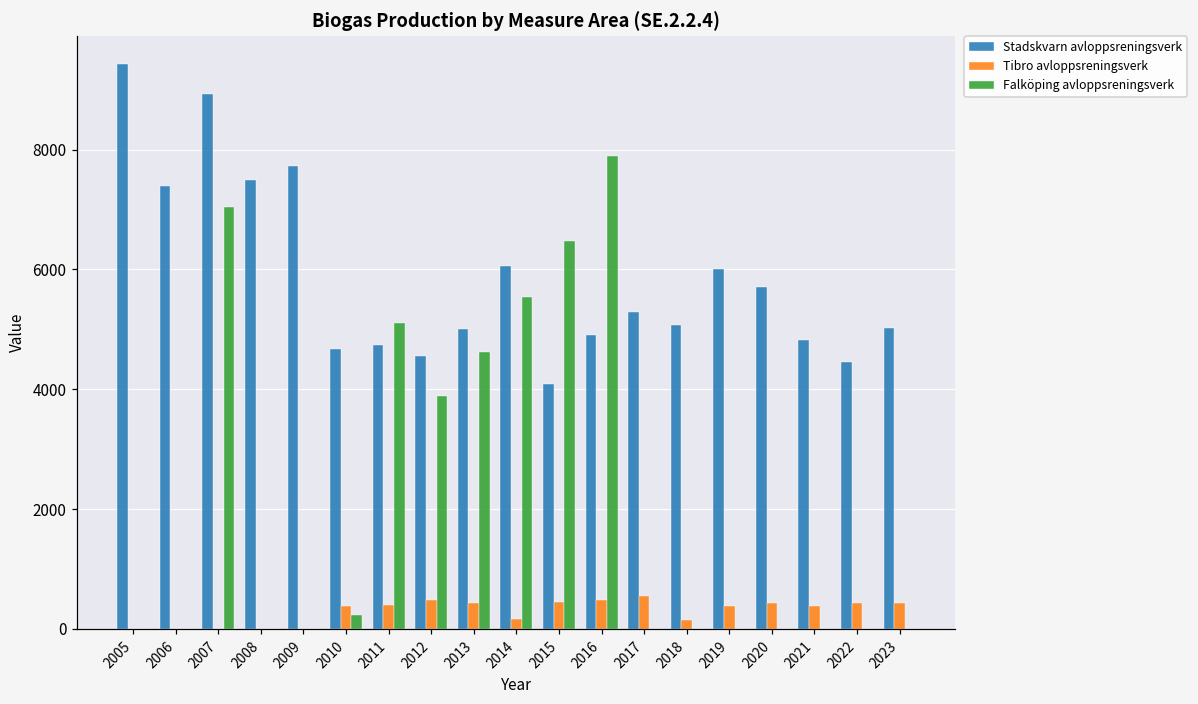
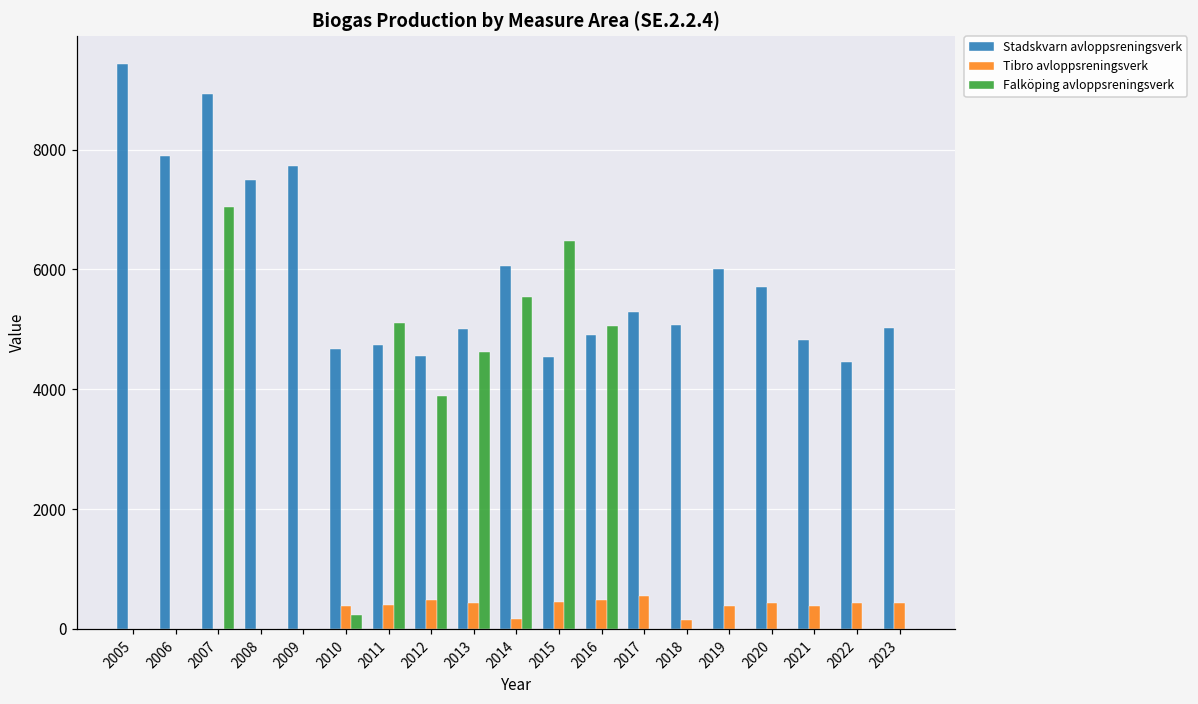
Stadskvarn avloppsreningsverk, 2006: 7400 -> 7900
Stadskvarn avloppsreningsverk, 2015: 4100 -> 4500
Falköping avloppsreningsverk, 2016: 7900 -> 5100
